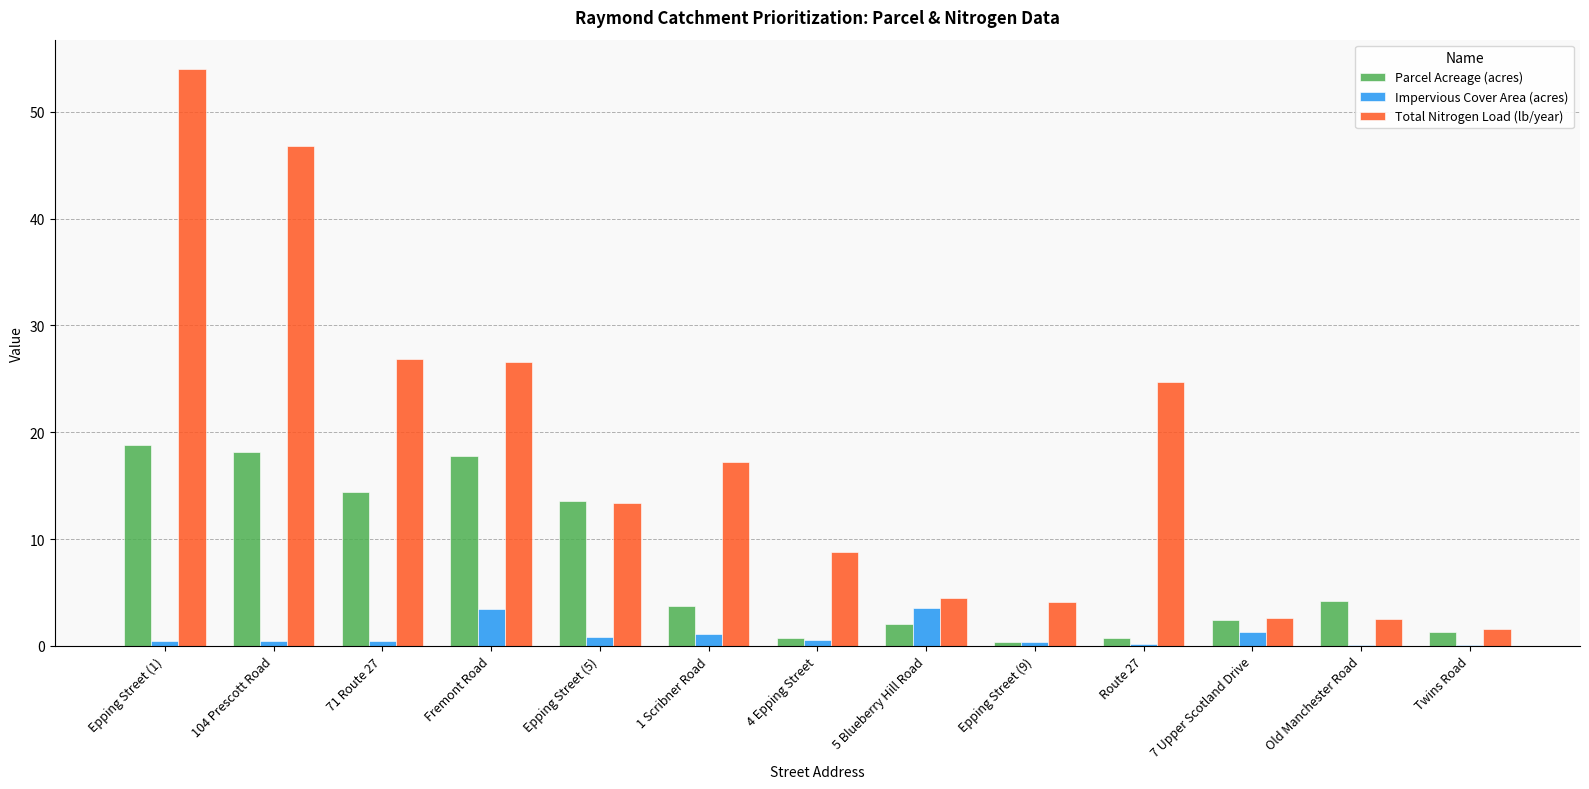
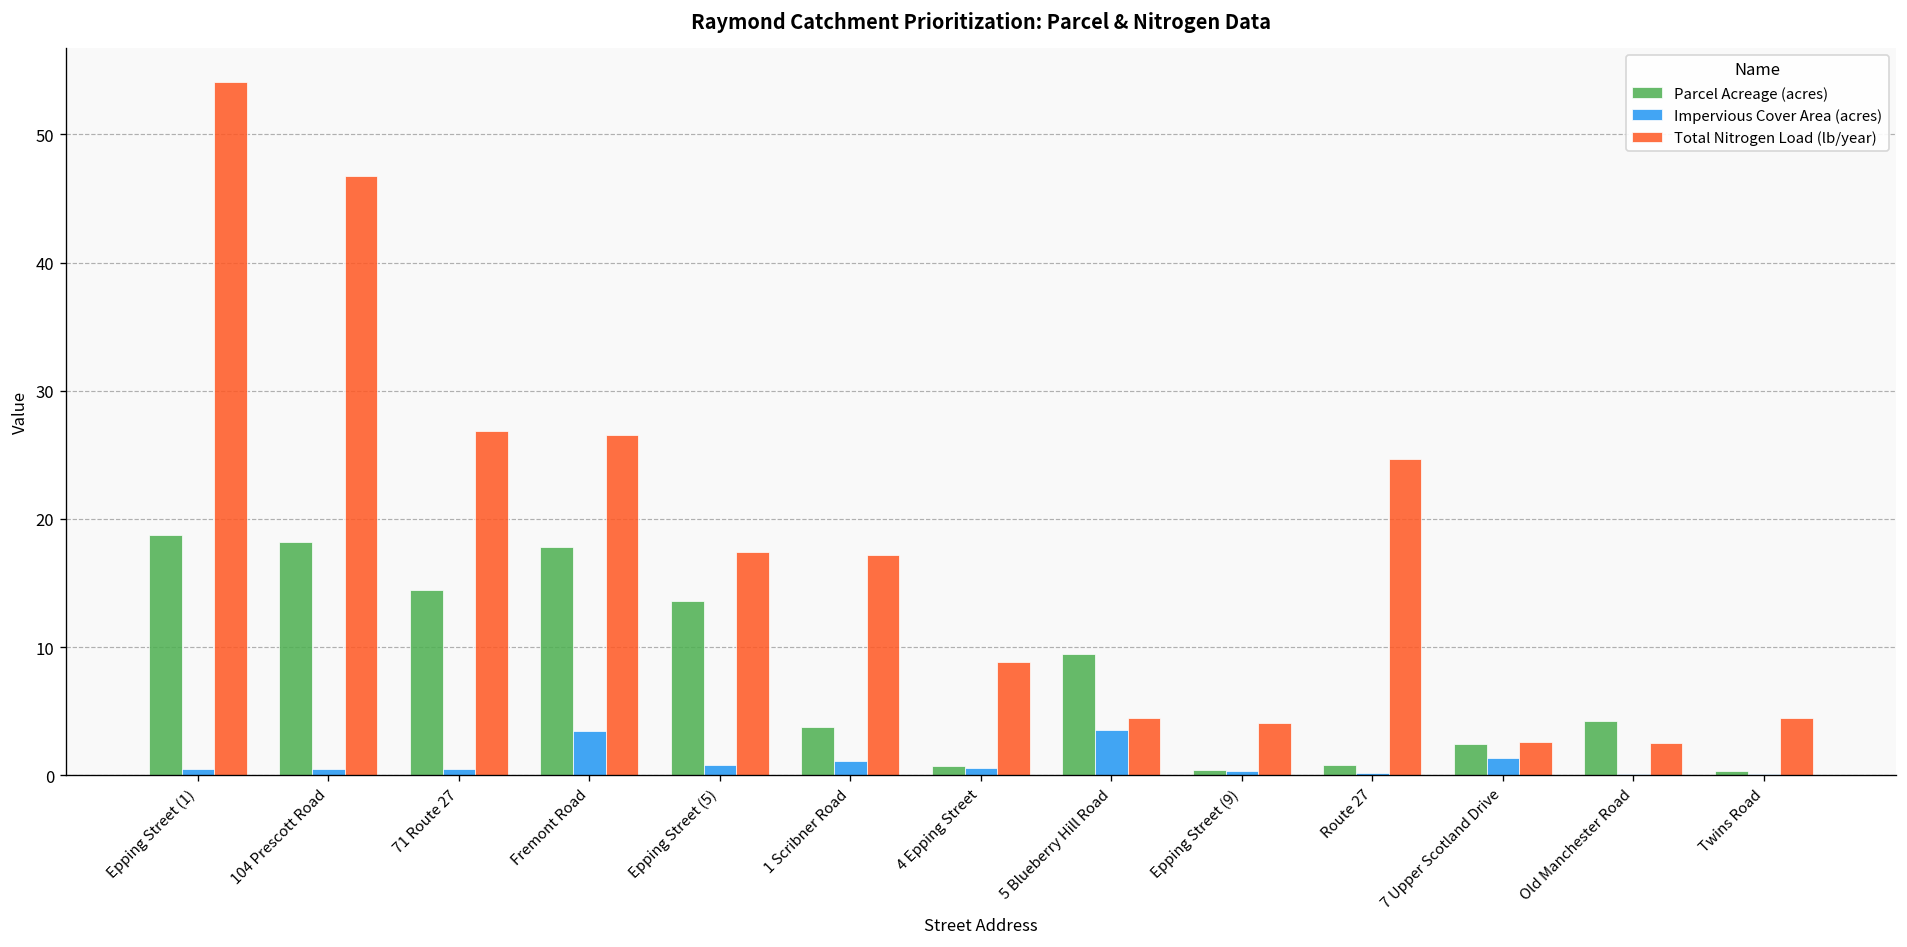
Total Nitrogen Load (lb/year), Epping Street (5): 13.4 -> 17.4
Parcel Acreage (acres), 5 Blueberry Hill Road: 2.1 -> 9.5
Parcel Acreage (acres), Twins Road: 1.3 -> 0.3
Total Nitrogen Load (lb/year), Twins Road: 1.6 -> 4.5
